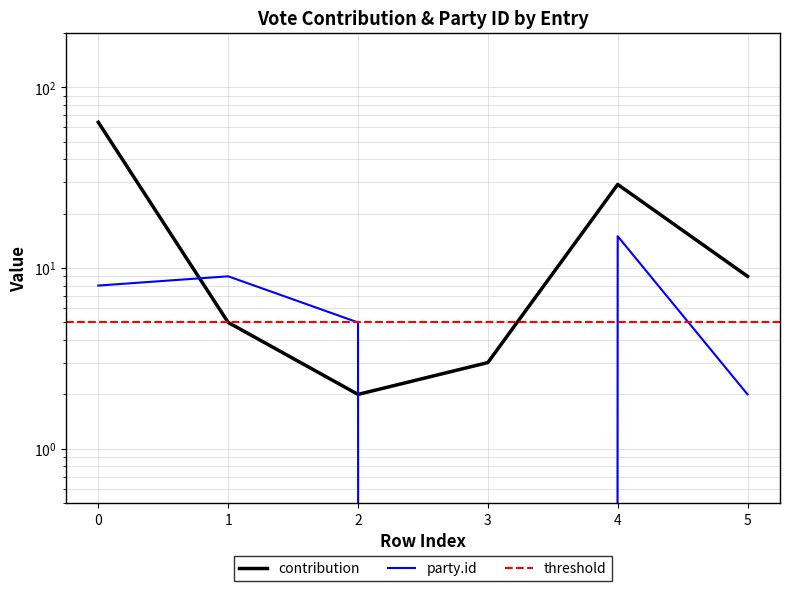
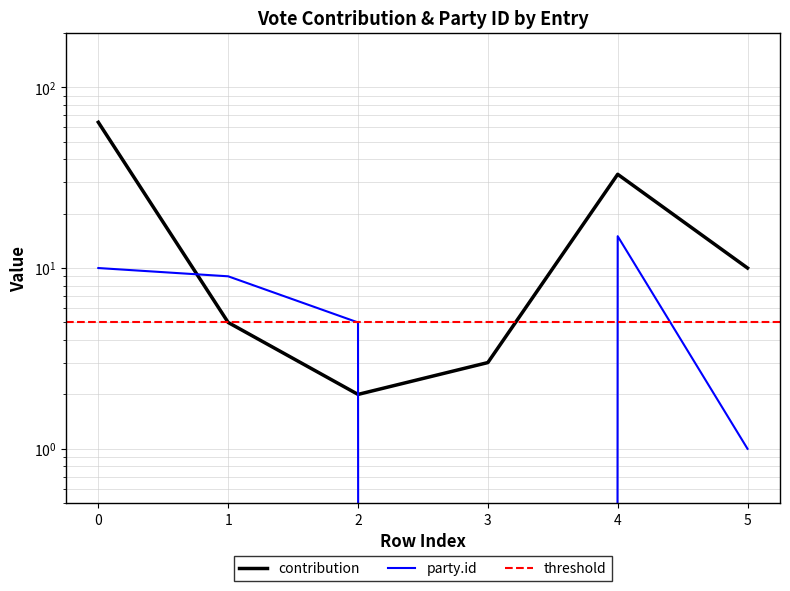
party.id, 0: 8 -> 10
contribution, 4: 29 -> 33
contribution, 5: 9 -> 10
party.id, 5: 2 -> 1
